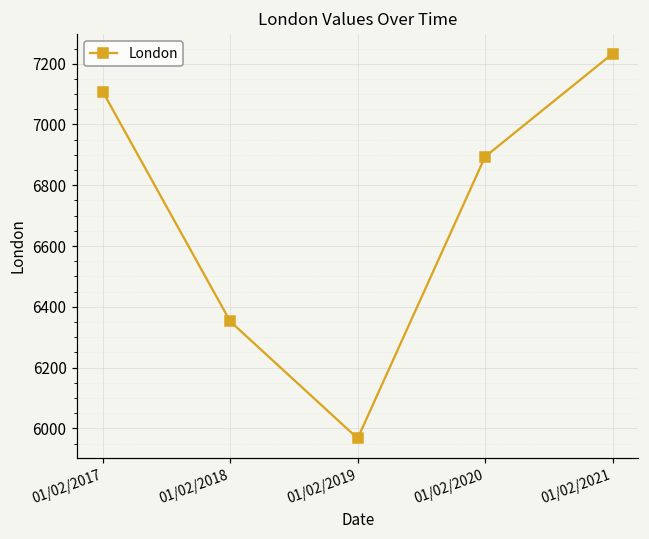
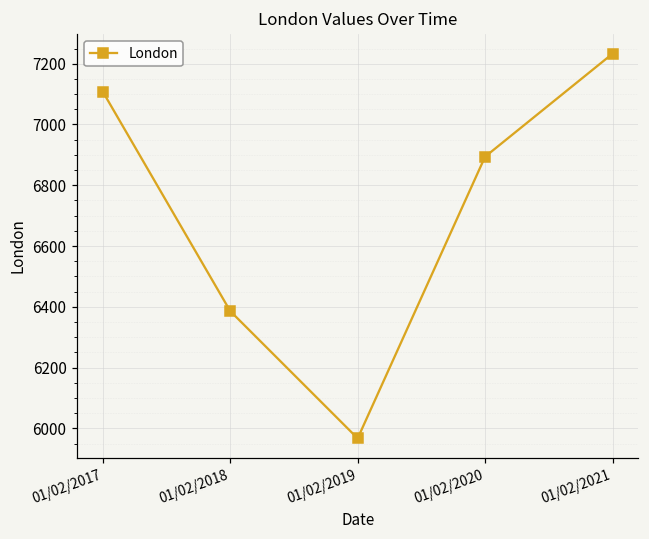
01/02/2018: 6350 -> 6390
